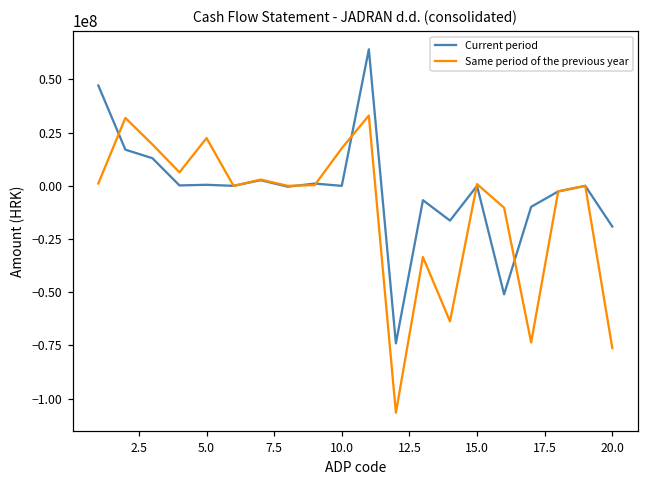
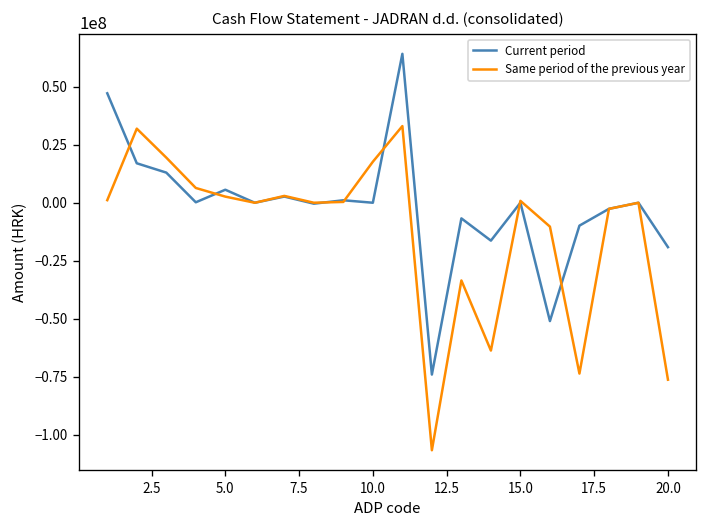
Current period, 5.0: 0 -> 6000000
Same period of the previous year, 5.0: 22000000 -> 3000000
